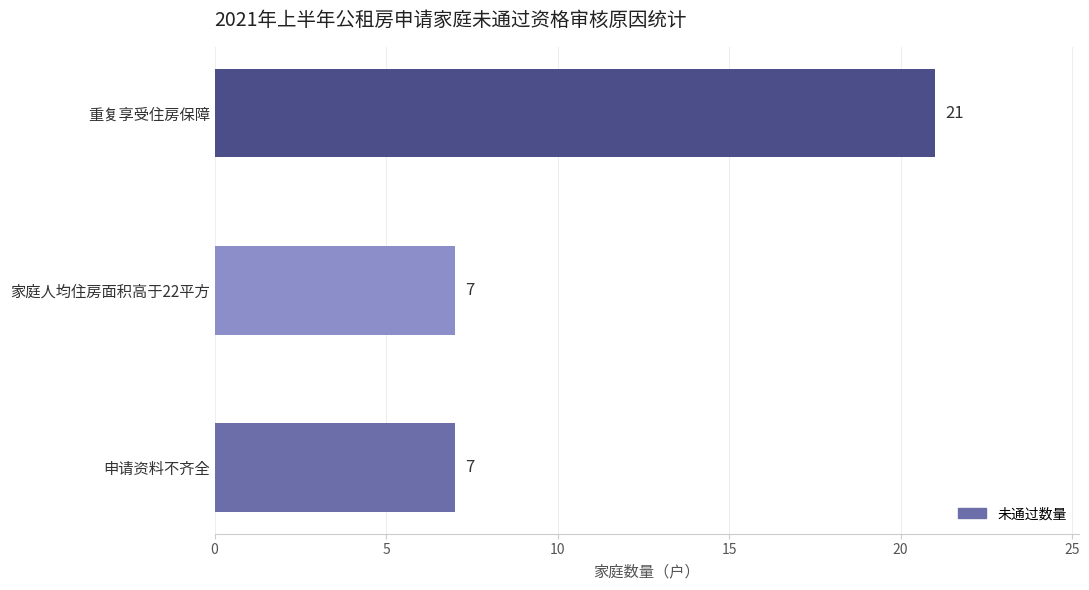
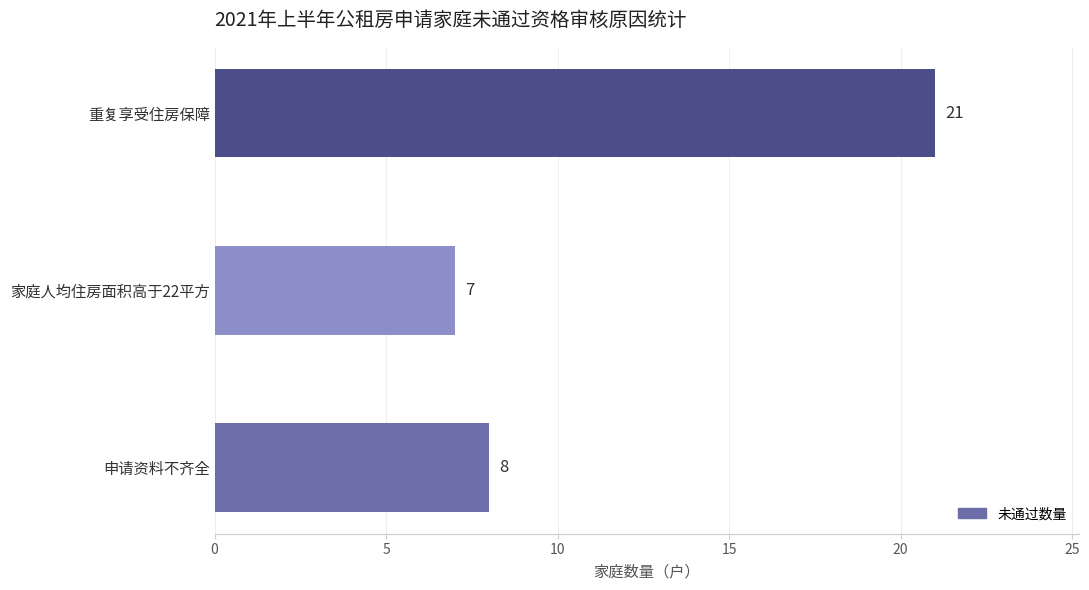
申请资料不齐全: 7 -> 8
